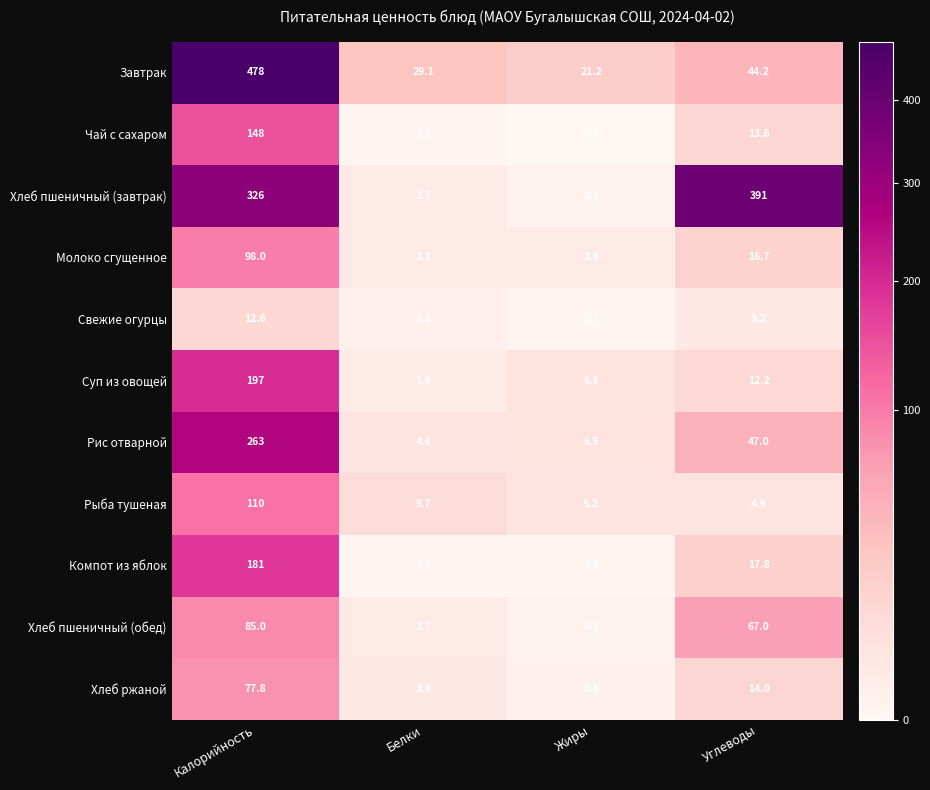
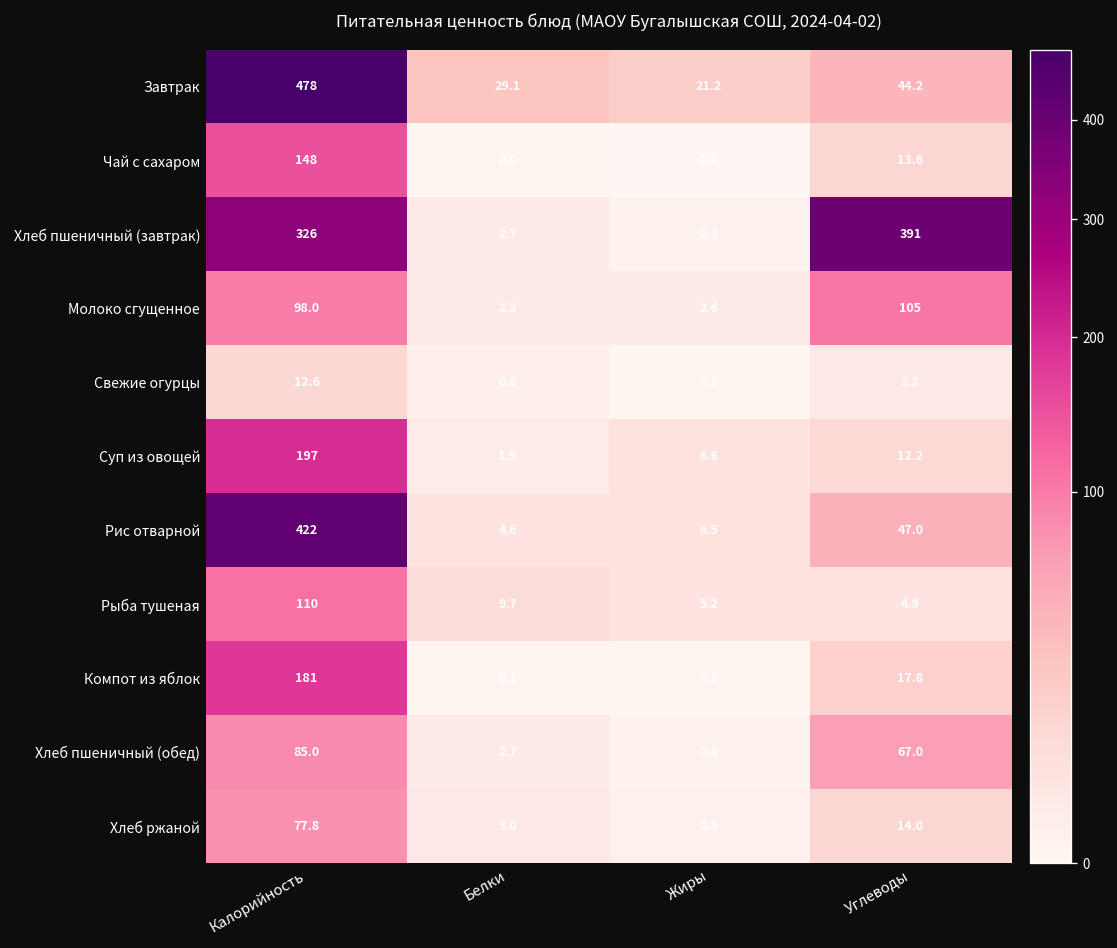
Молоко сгущенное, Углеводы: 16.7 -> 105
Рис отварной, Калорийность: 263 -> 422
